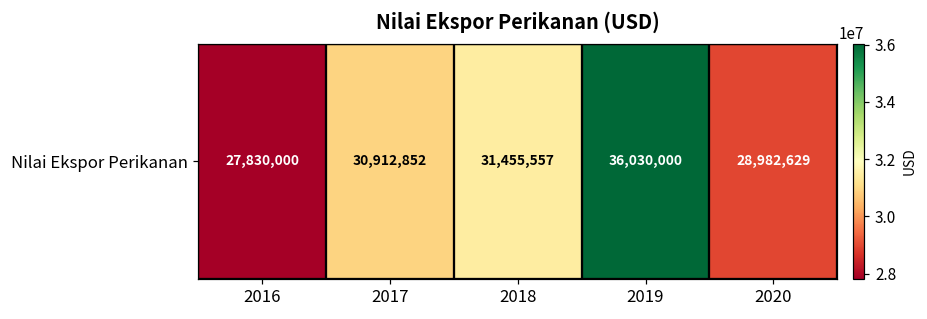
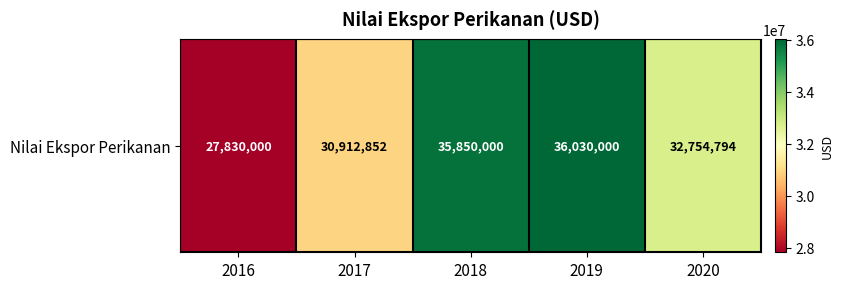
Nilai Ekspor Perikanan, 2018: 31,455,557 -> 35,850,000
Nilai Ekspor Perikanan, 2020: 28,982,629 -> 32,754,794
